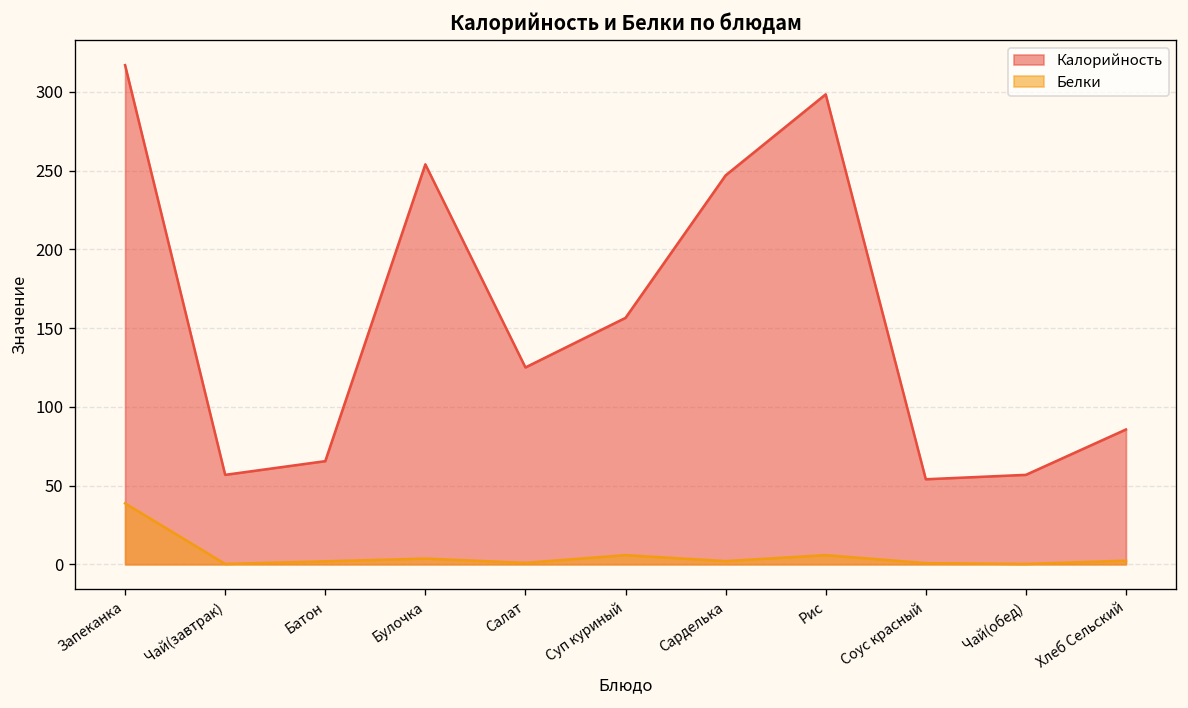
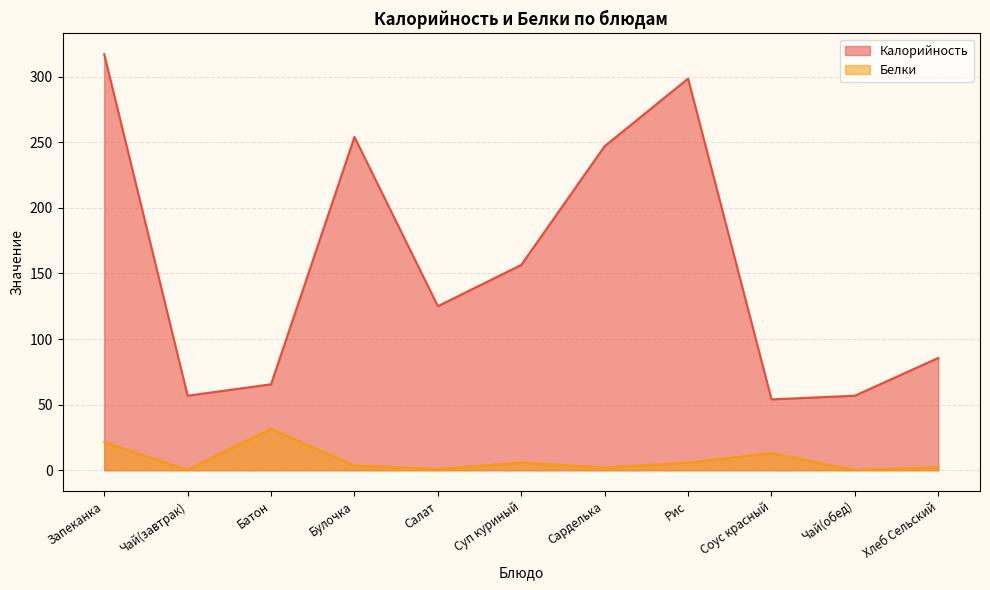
Белки, Запеканка: 39 -> 22
Белки, Батон: 2 -> 32
Белки, Соус красный: 1 -> 13
